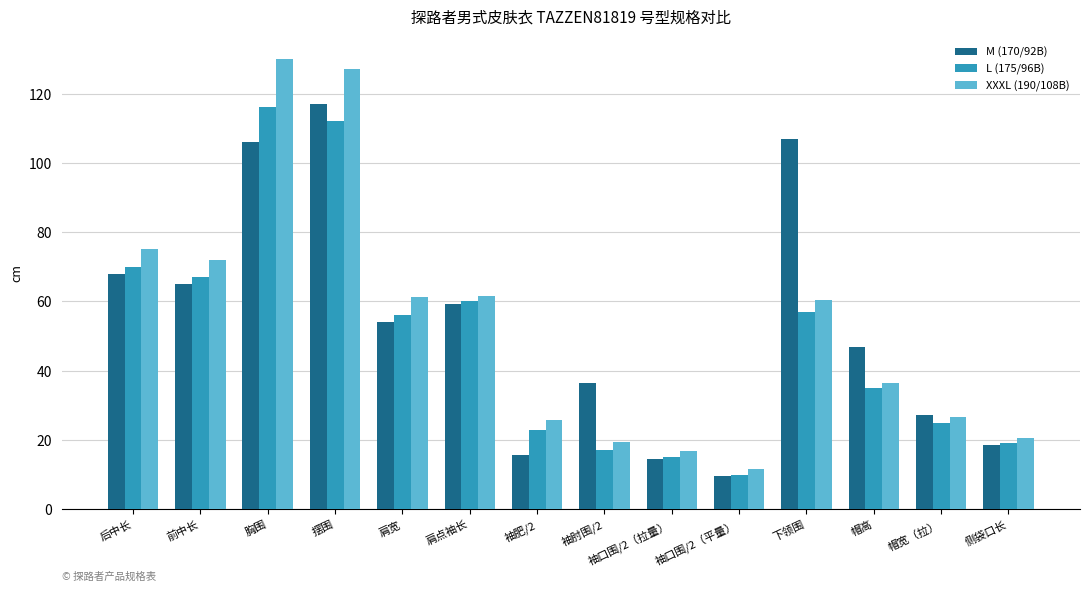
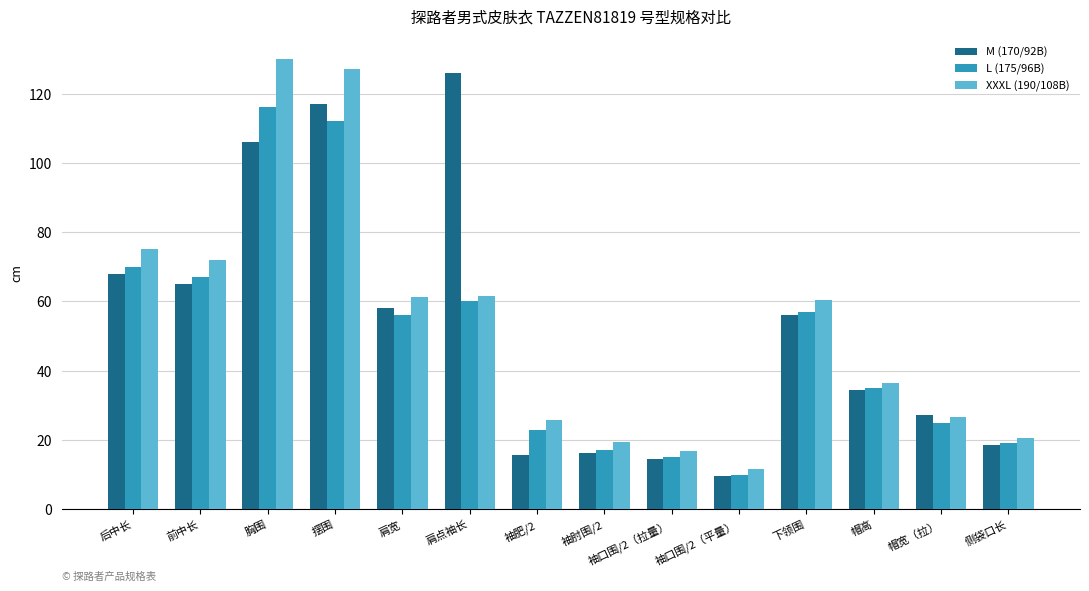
M (170/92B), 肩宽: 54 -> 58
M (170/92B), 肩点袖长: 59 -> 126
M (170/92B), 袖肘围/2: 37 -> 16
M (170/92B), 下领围: 107 -> 56
M (170/92B), 帽高: 47 -> 35
